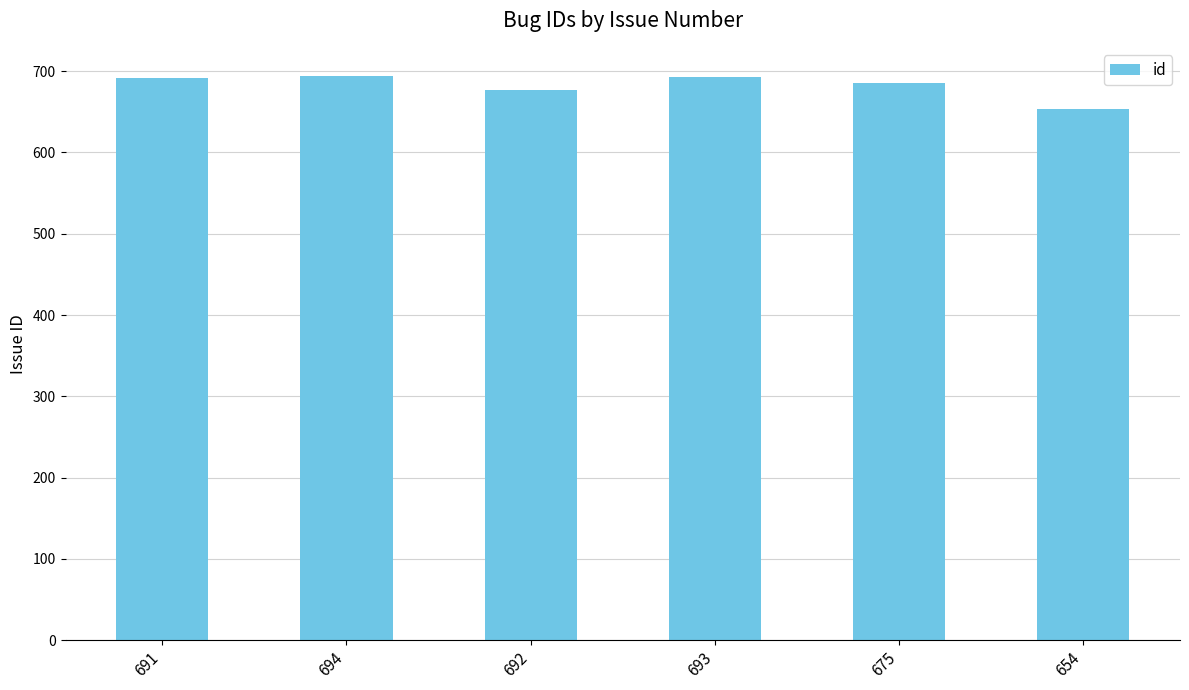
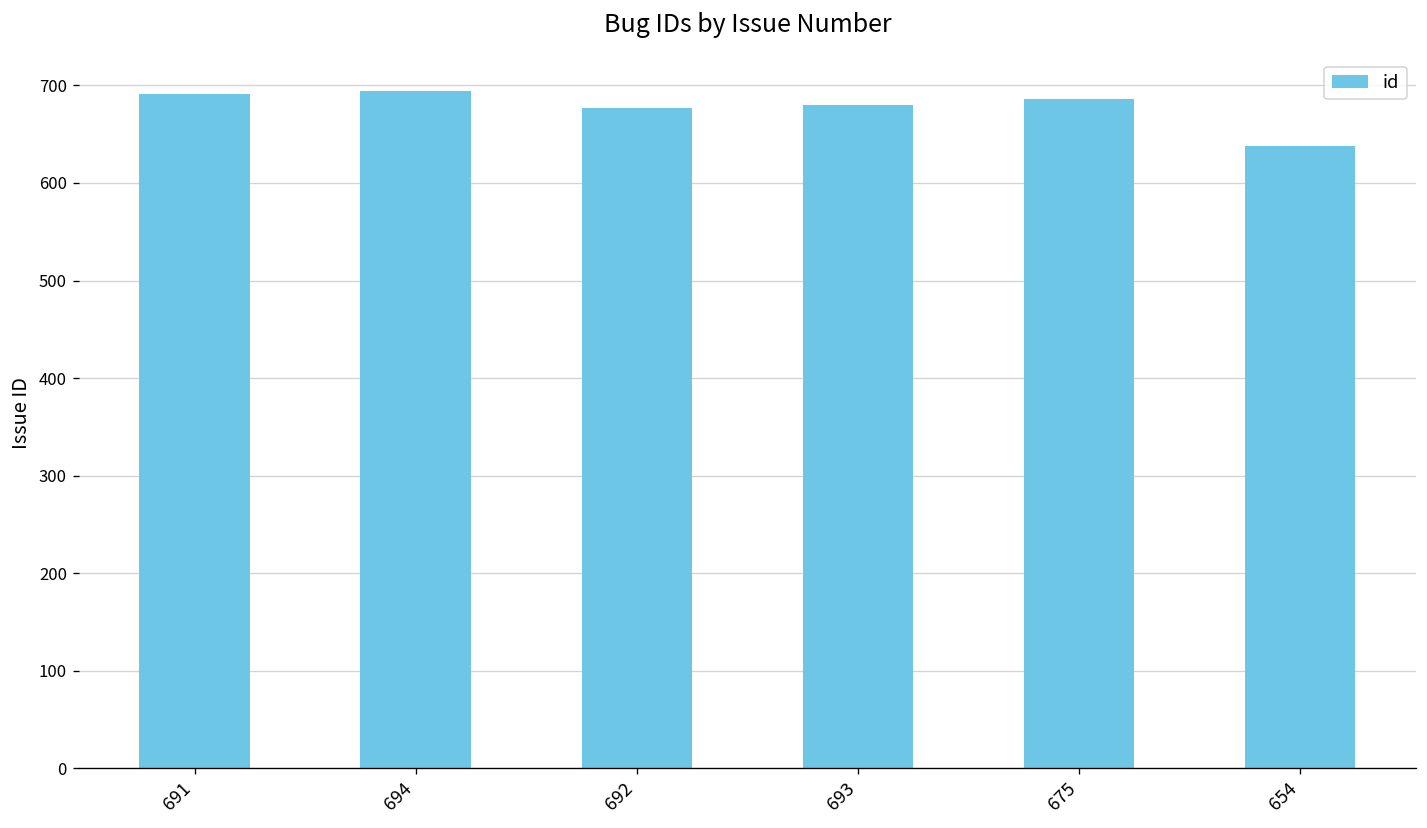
693: 690 -> 680
654: 650 -> 640
